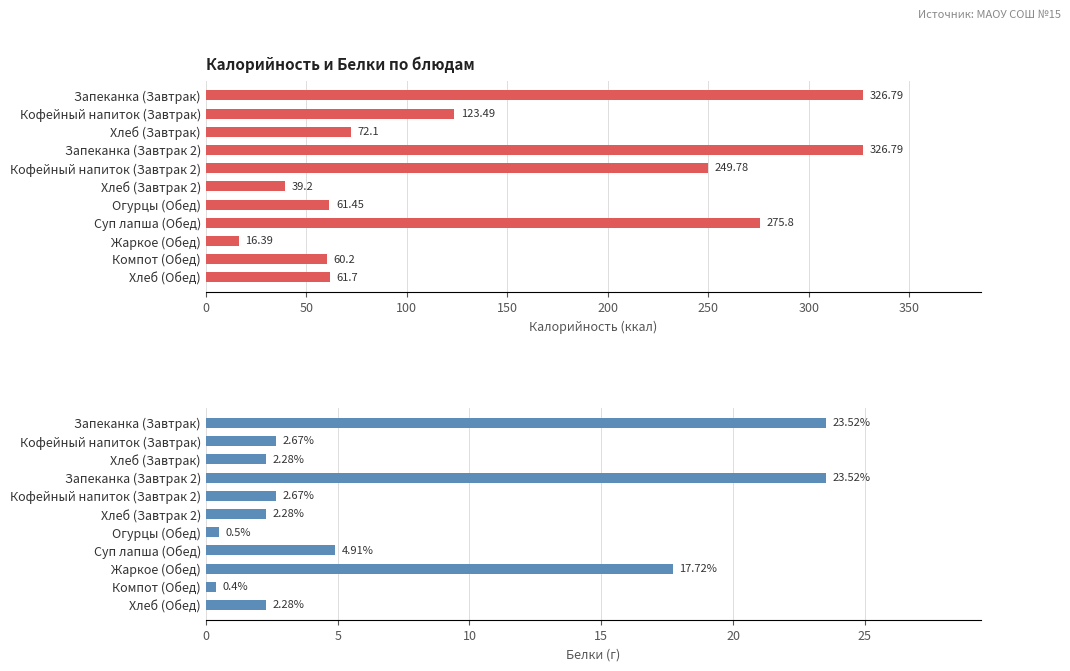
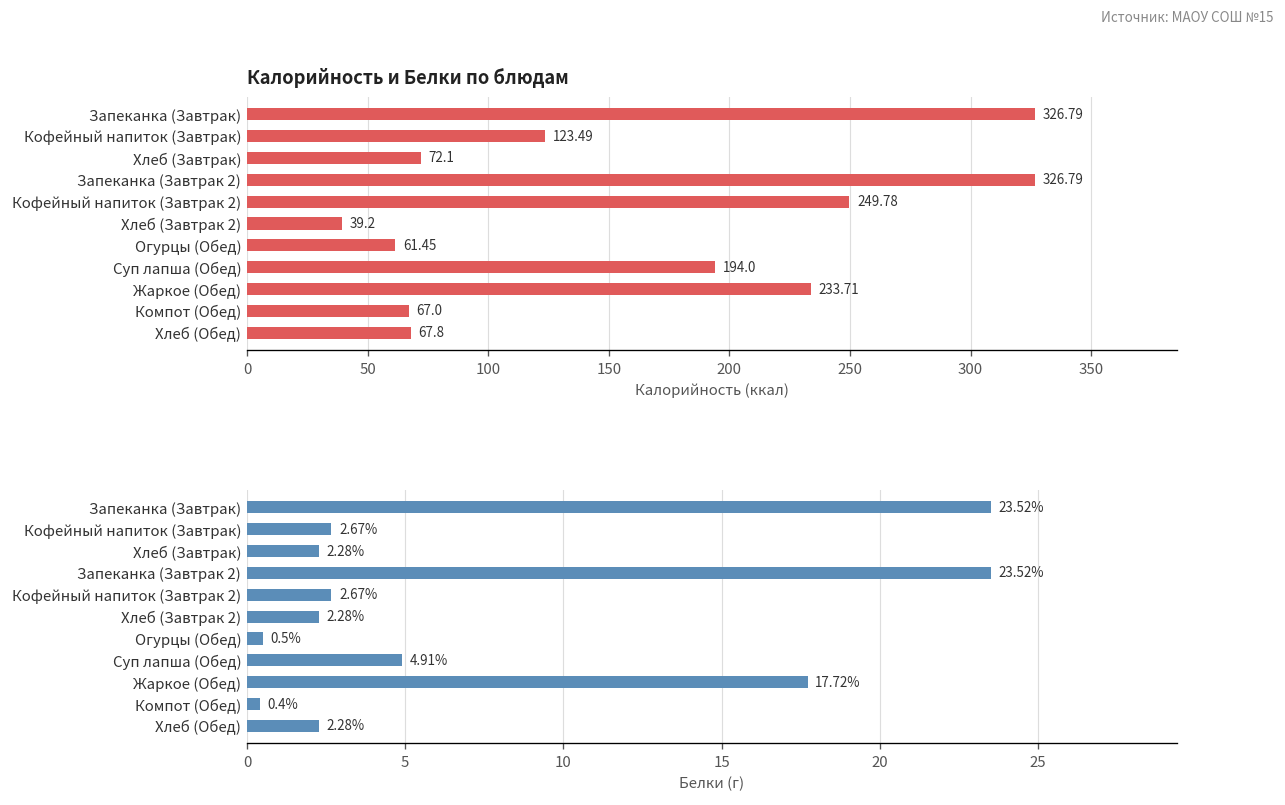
Калорийность и Белки по блюдам, Суп лапша (Обед): 275.8 -> 194.0
Калорийность и Белки по блюдам, Жаркое (Обед): 16.39 -> 233.71
Калорийность и Белки по блюдам, Компот (Обед): 60.2 -> 67.0
Калорийность и Белки по блюдам, Хлеб (Обед): 61.7 -> 67.8
